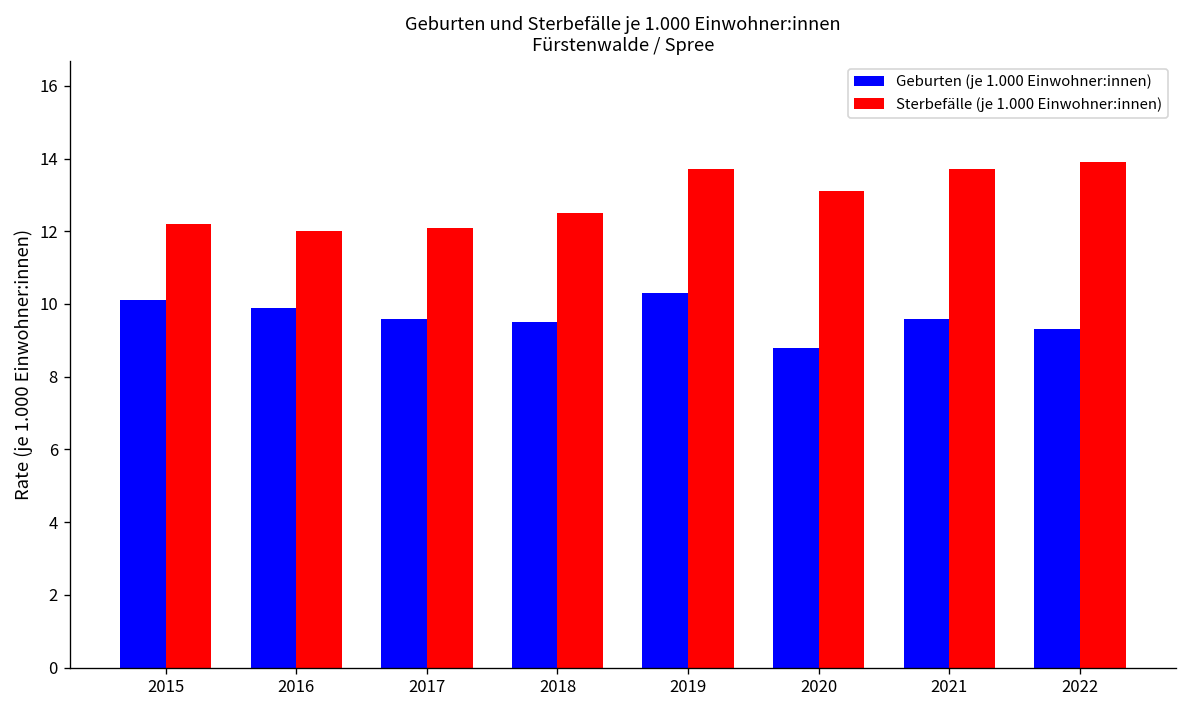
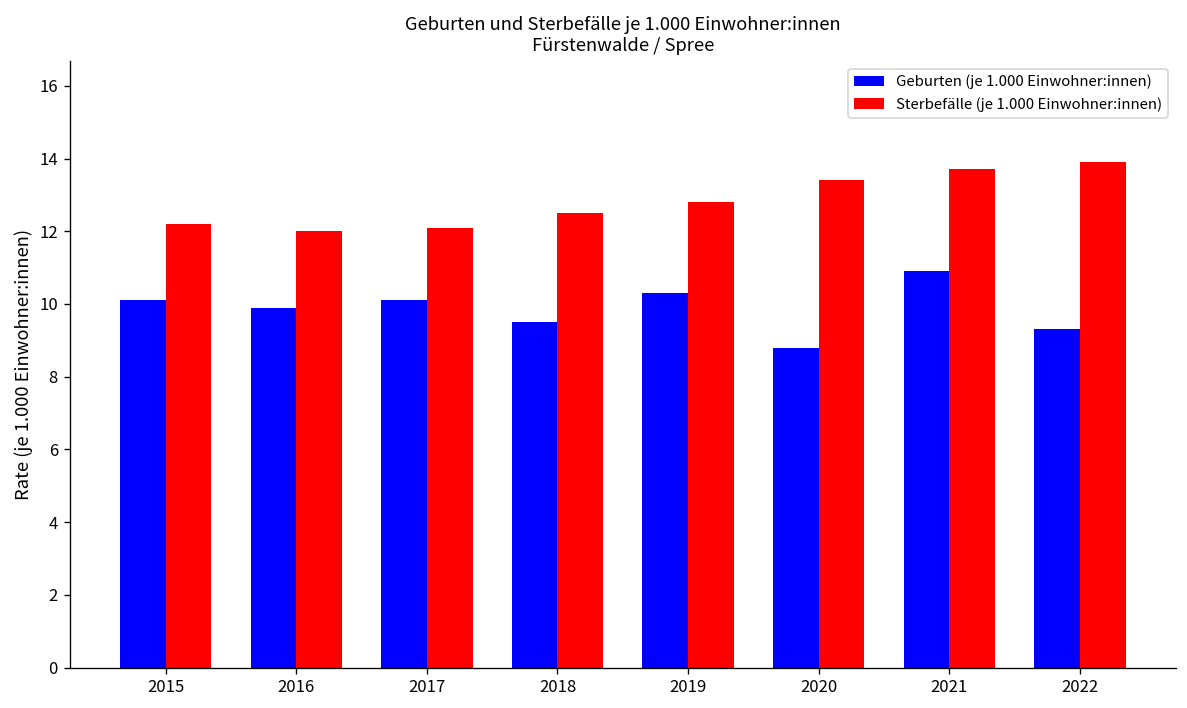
Geburten (je 1.000 Einwohner:innen), 2017: 9.6 -> 10.1
Sterbefälle (je 1.000 Einwohner:innen), 2019: 13.7 -> 12.8
Sterbefälle (je 1.000 Einwohner:innen), 2020: 13.1 -> 13.4
Geburten (je 1.000 Einwohner:innen), 2021: 9.6 -> 10.9
